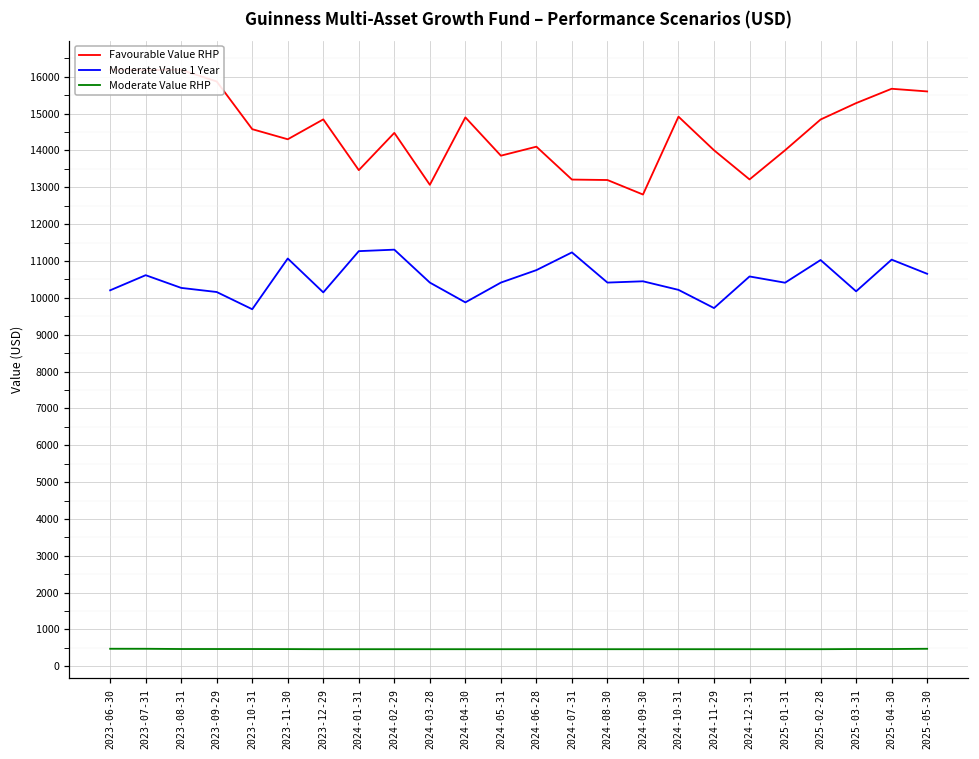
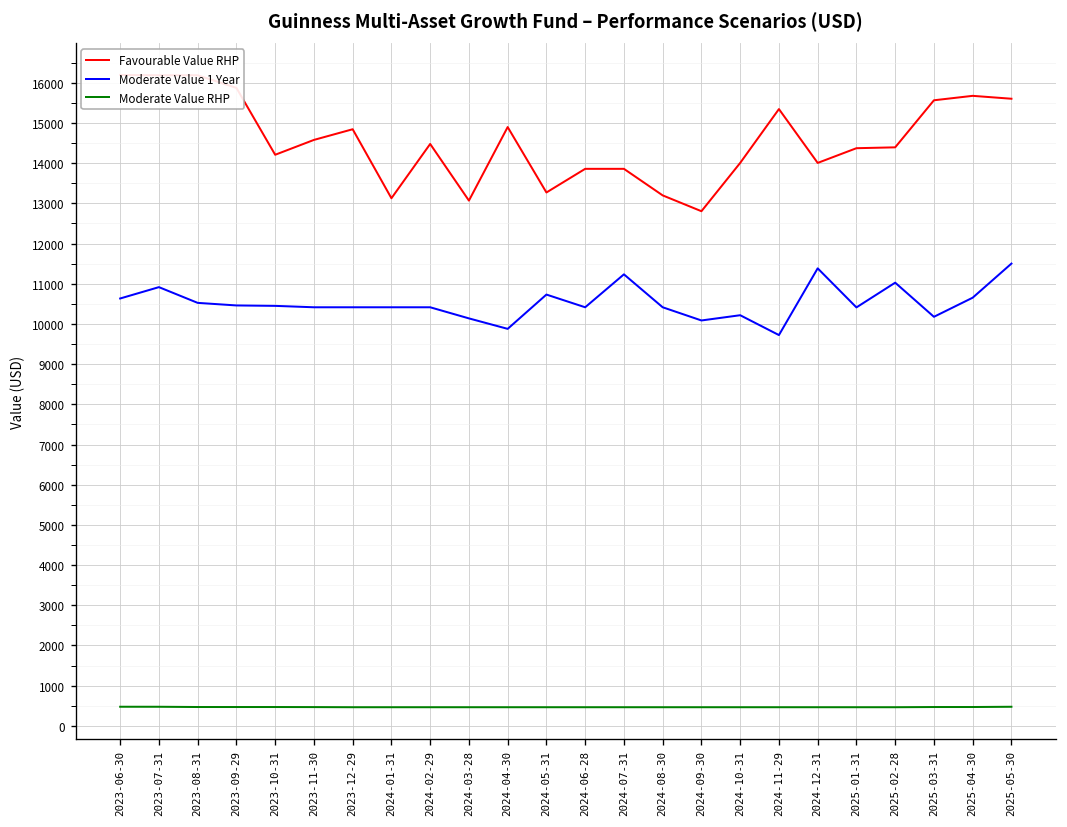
Moderate Value 1 Year, 2023-06-30: 10200 -> 10600
Moderate Value 1 Year, 2023-07-31: 10600 -> 10900
Moderate Value 1 Year, 2023-08-31: 10300 -> 10500
Moderate Value 1 Year, 2023-09-29: 10200 -> 10500
Favourable Value RHP, 2023-10-31: 14600 -> 14200
Moderate Value 1 Year, 2023-10-31: 9700 -> 10400
Favourable Value RHP, 2023-11-30: 14300 -> 14600
Moderate Value 1 Year, 2023-11-30: 11100 -> 10400
Moderate Value 1 Year, 2023-12-29: 10100 -> 10400
Favourable Value RHP, 2024-01-31: 13500 -> 13100
Moderate Value 1 Year, 2024-01-31: 11300 -> 10400
Moderate Value 1 Year, 2024-02-29: 11300 -> 10400
Moderate Value 1 Year, 2024-03-28: 10400 -> 10100
Favourable Value RHP, 2024-05-31: 13900 -> 13300
Moderate Value 1 Year, 2024-05-31: 10400 -> 10700
Favourable Value RHP, 2024-06-28: 14100 -> 13900
Moderate Value 1 Year, 2024-06-28: 10800 -> 10400
Favourable Value RHP, 2024-07-31: 13200 -> 13900
Moderate Value 1 Year, 2024-09-30: 10400 -> 10100
Favourable Value RHP, 2024-10-31: 14900 -> 14000
Favourable Value RHP, 2024-11-29: 14000 -> 15300
Favourable Value RHP, 2024-12-31: 13200 -> 14000
Moderate Value 1 Year, 2024-12-31: 10600 -> 11400
Favourable Value RHP, 2025-01-31: 14000 -> 14400
Favourable Value RHP, 2025-02-28: 14800 -> 14400
Favourable Value RHP, 2025-03-31: 15300 -> 15600
Moderate Value 1 Year, 2025-04-30: 11000 -> 10700
Moderate Value 1 Year, 2025-05-30: 10700 -> 11500
